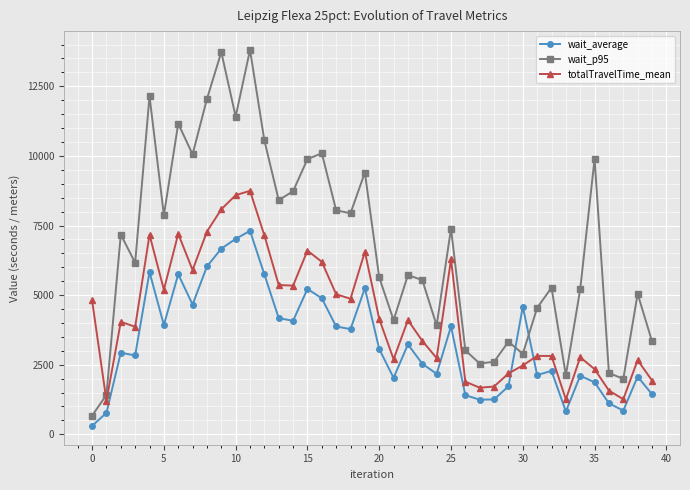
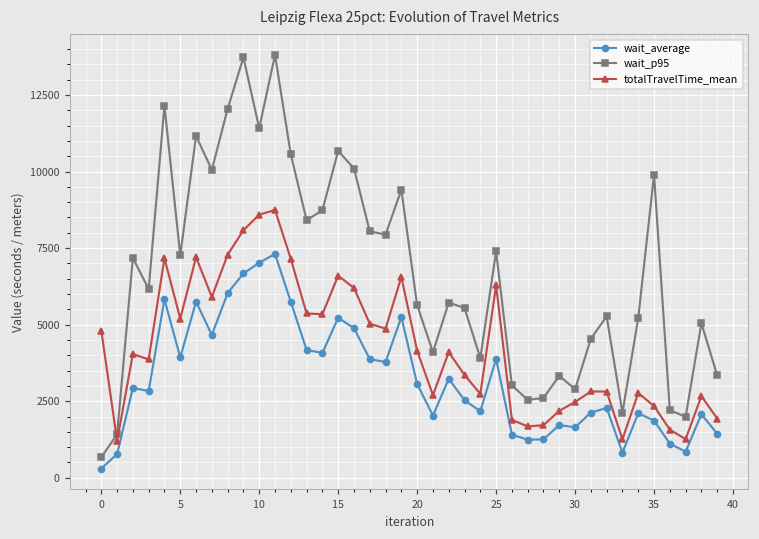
wait_p95, 5: 7900 -> 7300
wait_p95, 15: 9900 -> 10700
wait_average, 30: 4600 -> 1600
